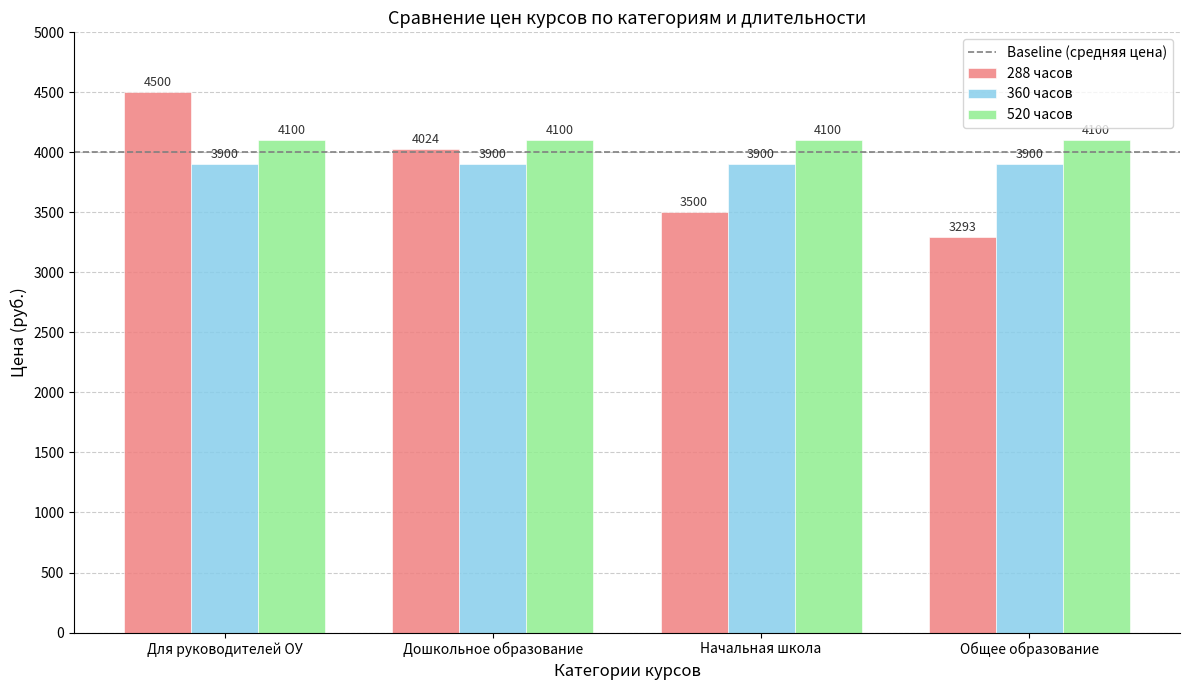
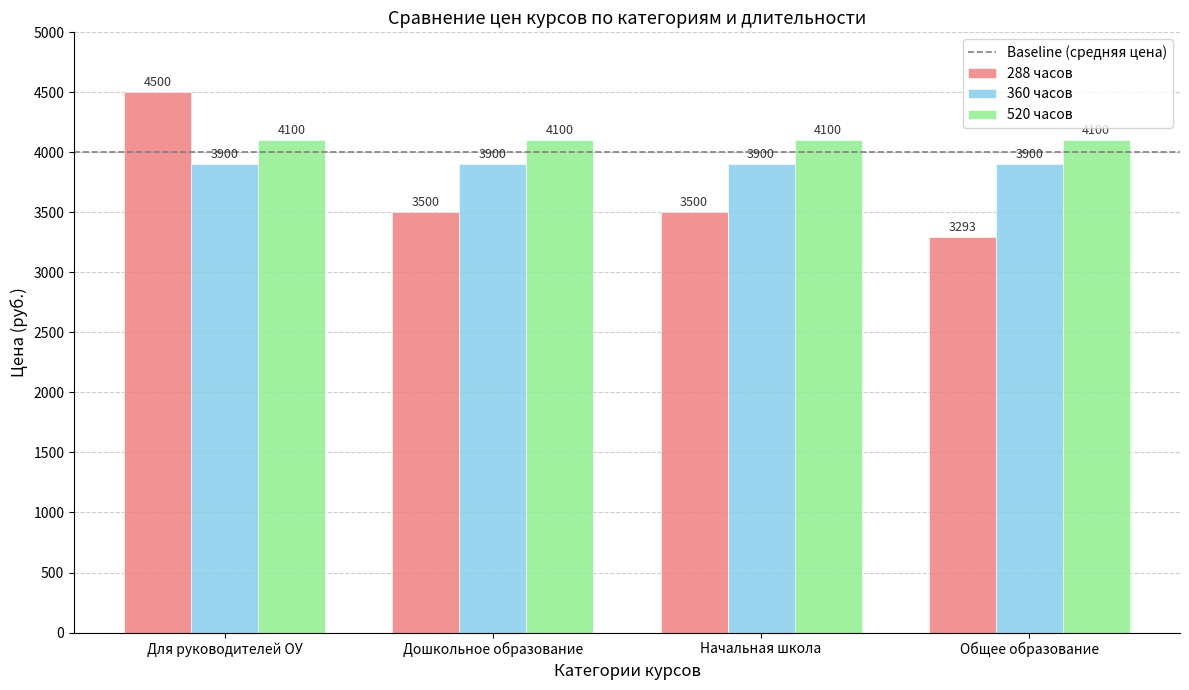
288 часов, Дошкольное образование: 4024 -> 3500
